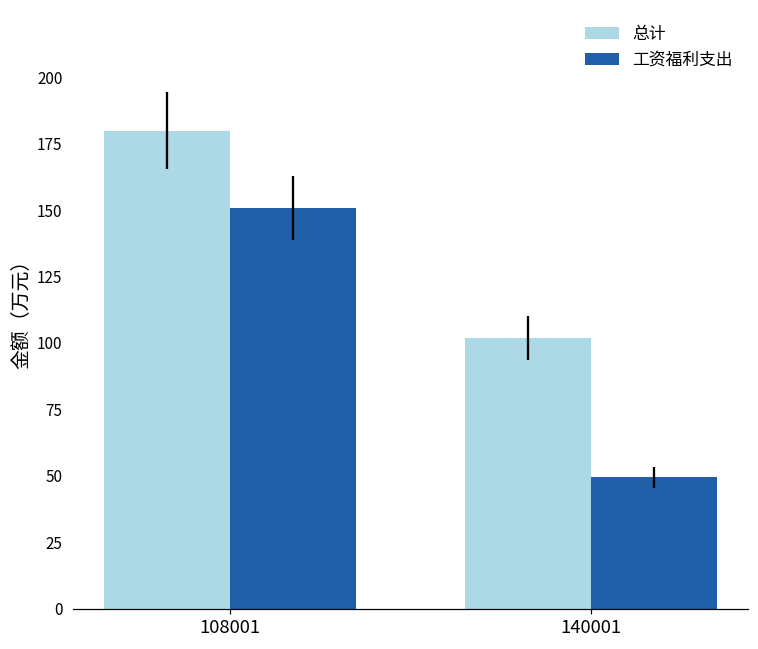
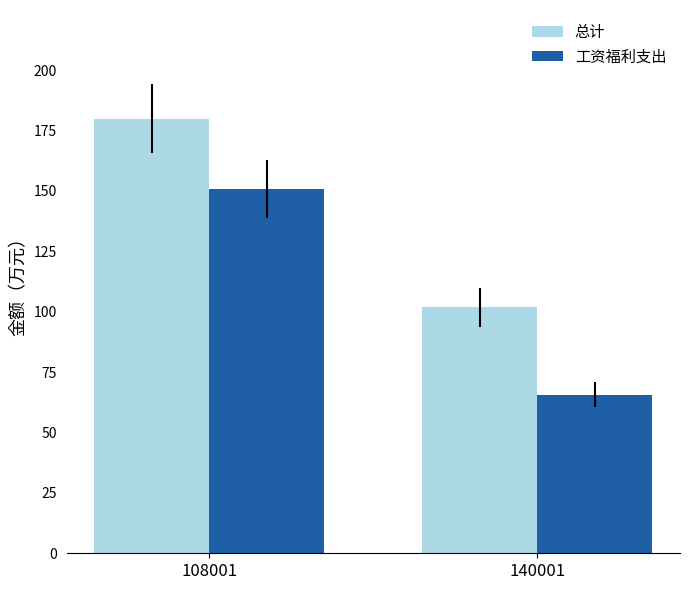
工资福利支出, 140001: 49 -> 66
